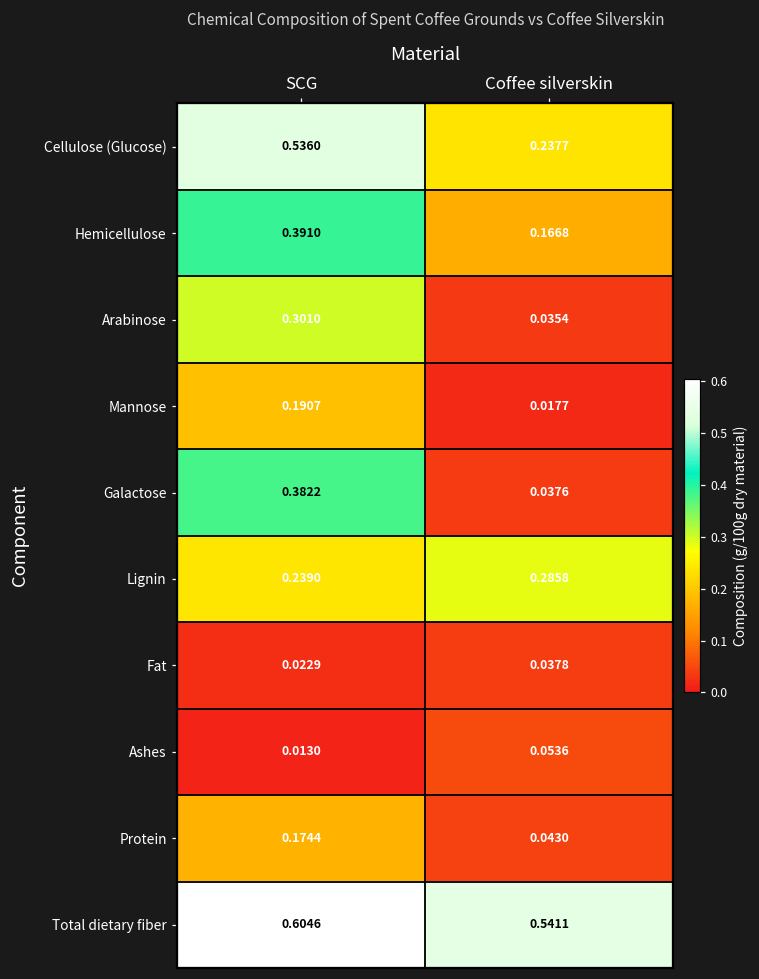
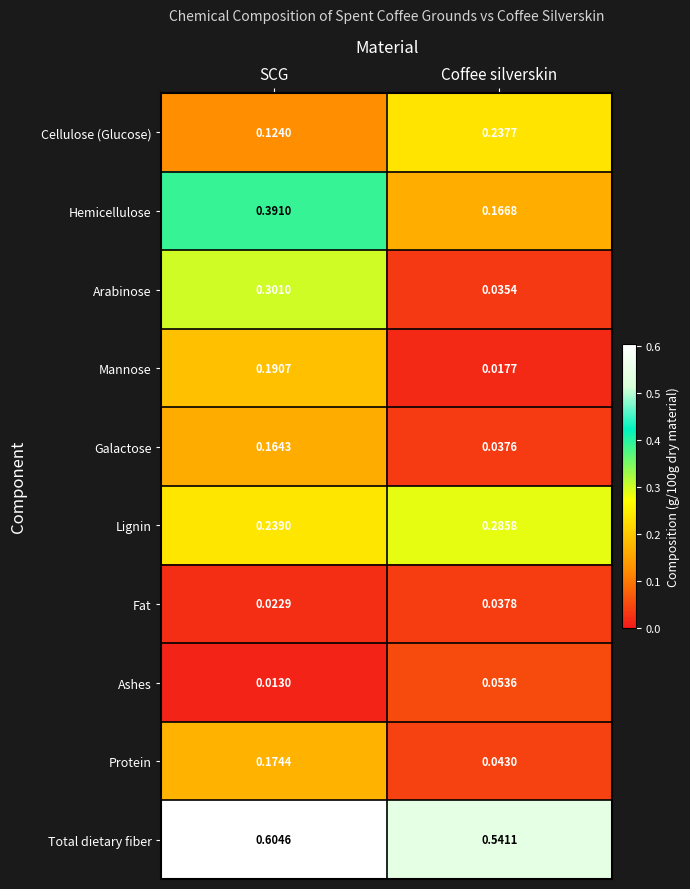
Cellulose (Glucose), SCG: 0.5360 -> 0.1240
Galactose, SCG: 0.3822 -> 0.1643
